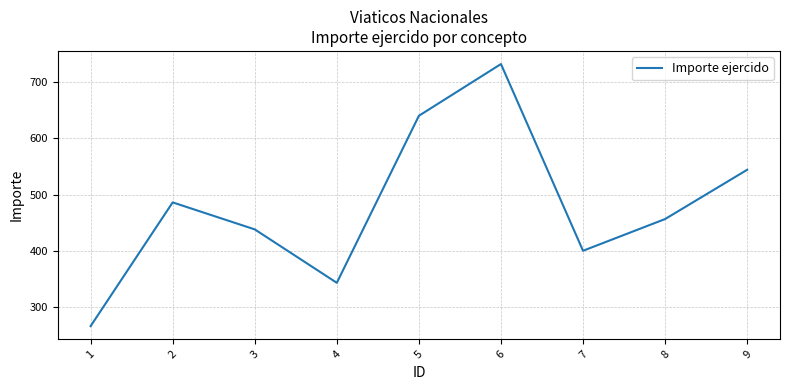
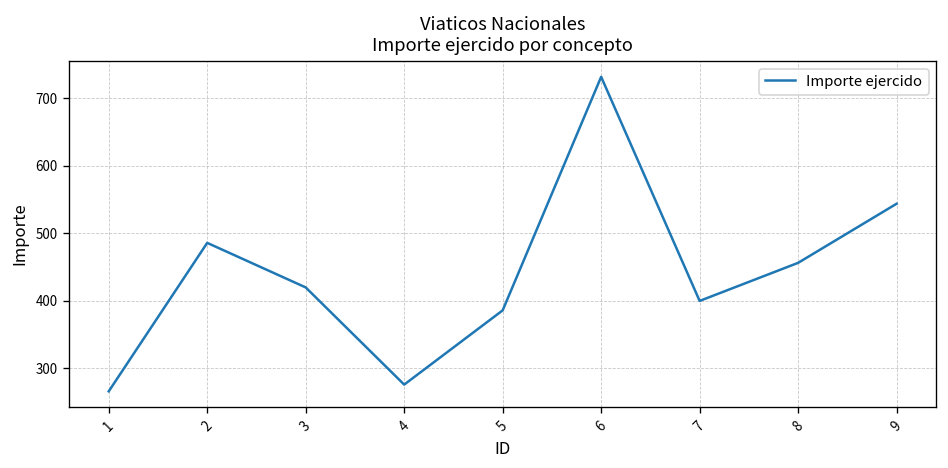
3: 440 -> 420
4: 340 -> 280
5: 640 -> 390
